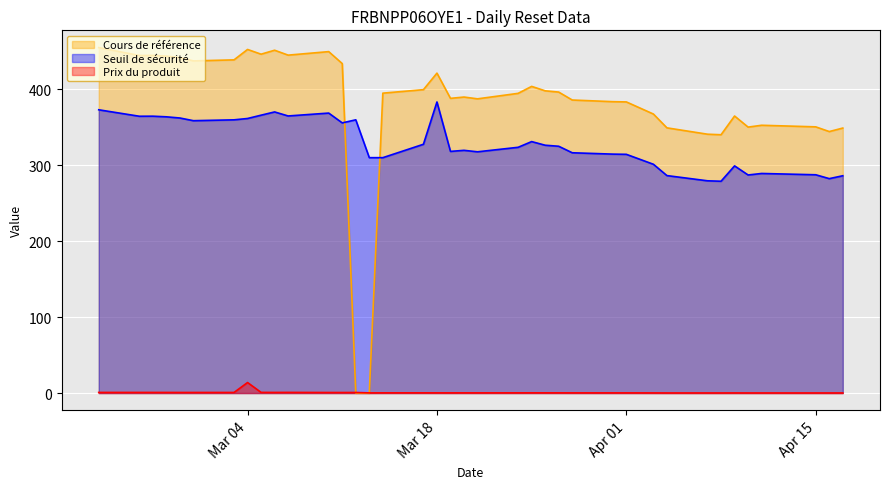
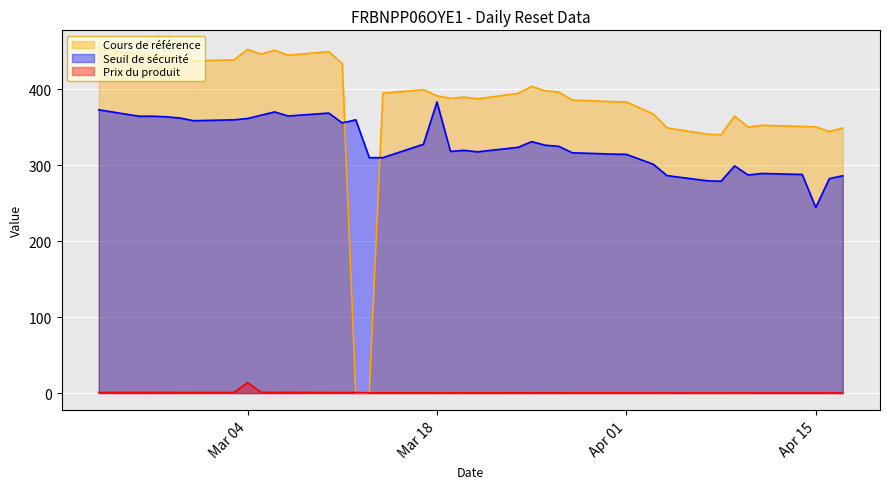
Cours de référence, Mar 18: 420 -> 390
Seuil de sécurité, Apr 15: 290 -> 240
